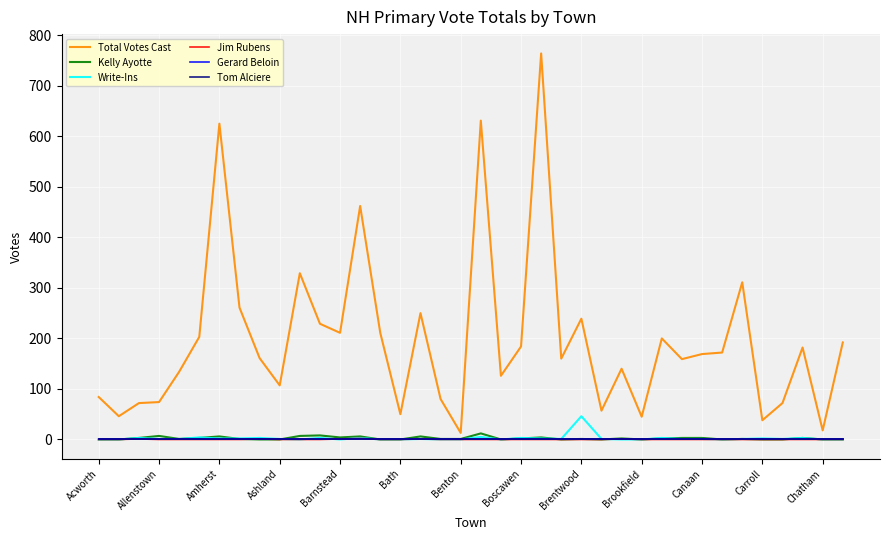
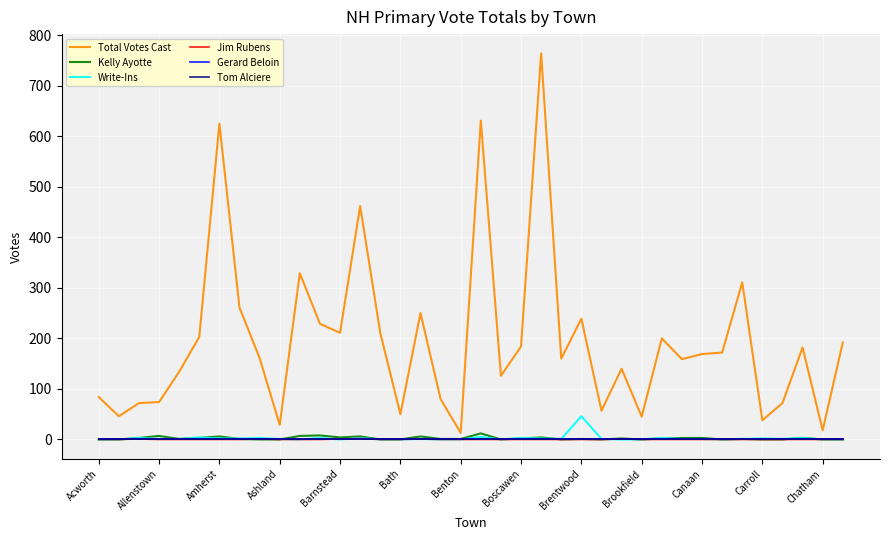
Total Votes Cast, Ashland: 110 -> 30
